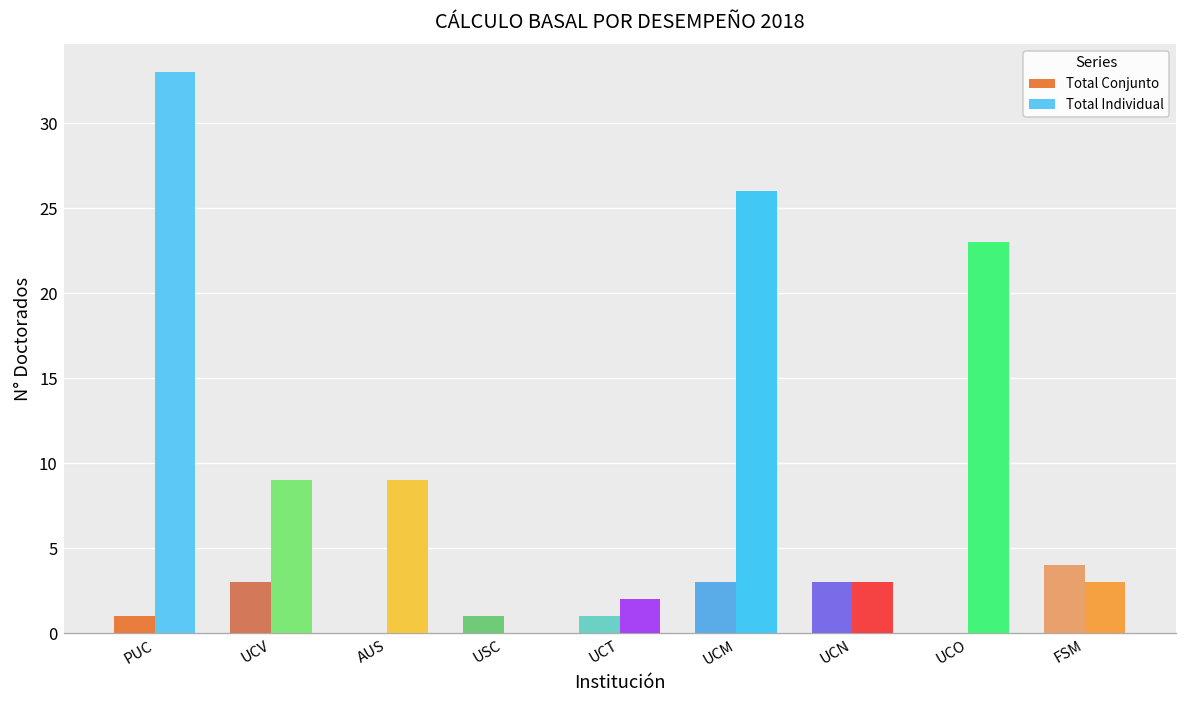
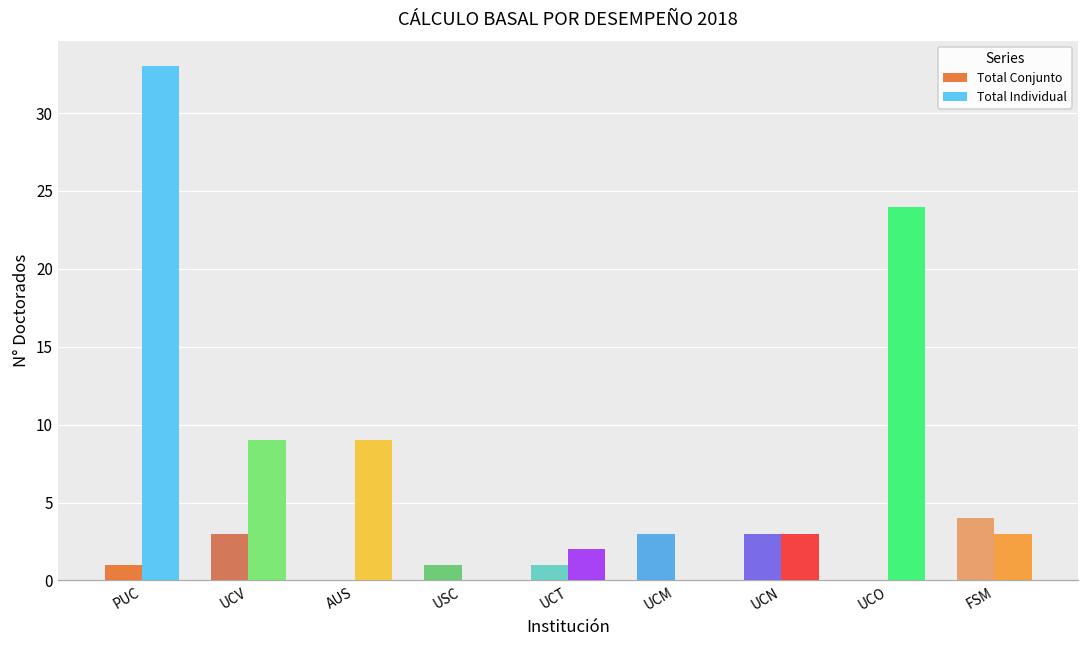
Total Individual, UCM: 26 -> 0
Total Individual, UCO: 23 -> 24
